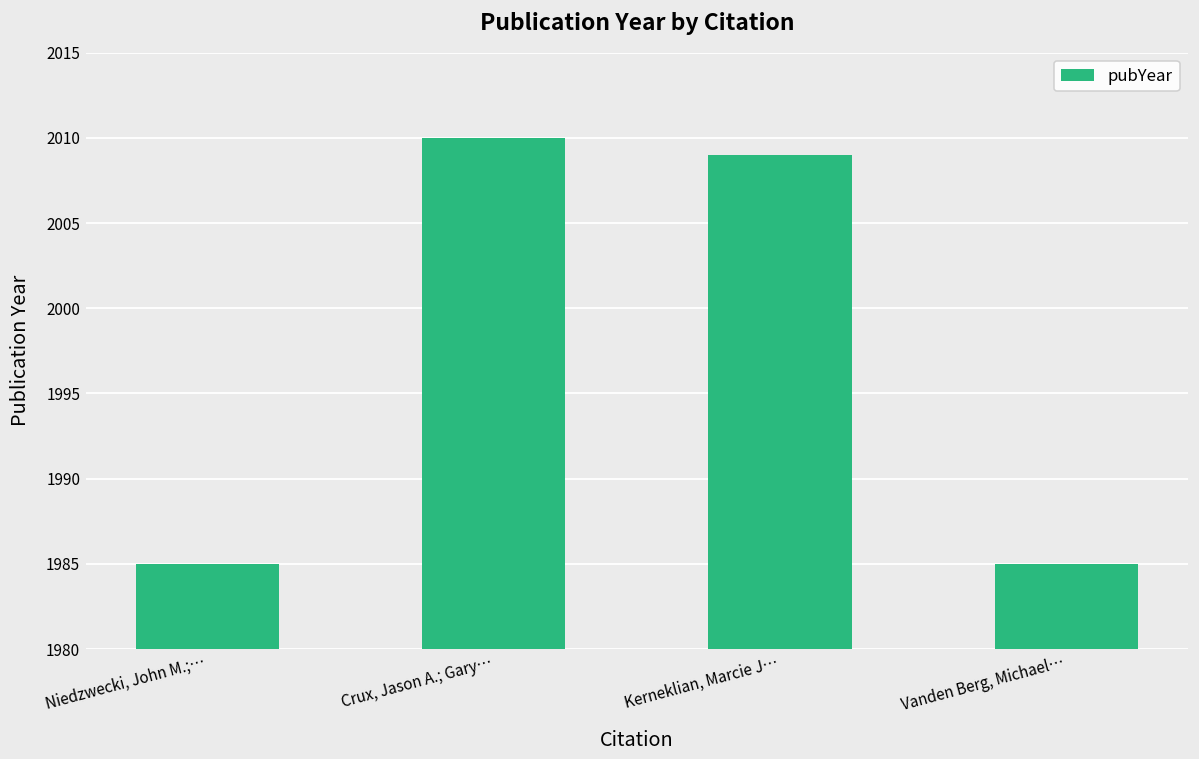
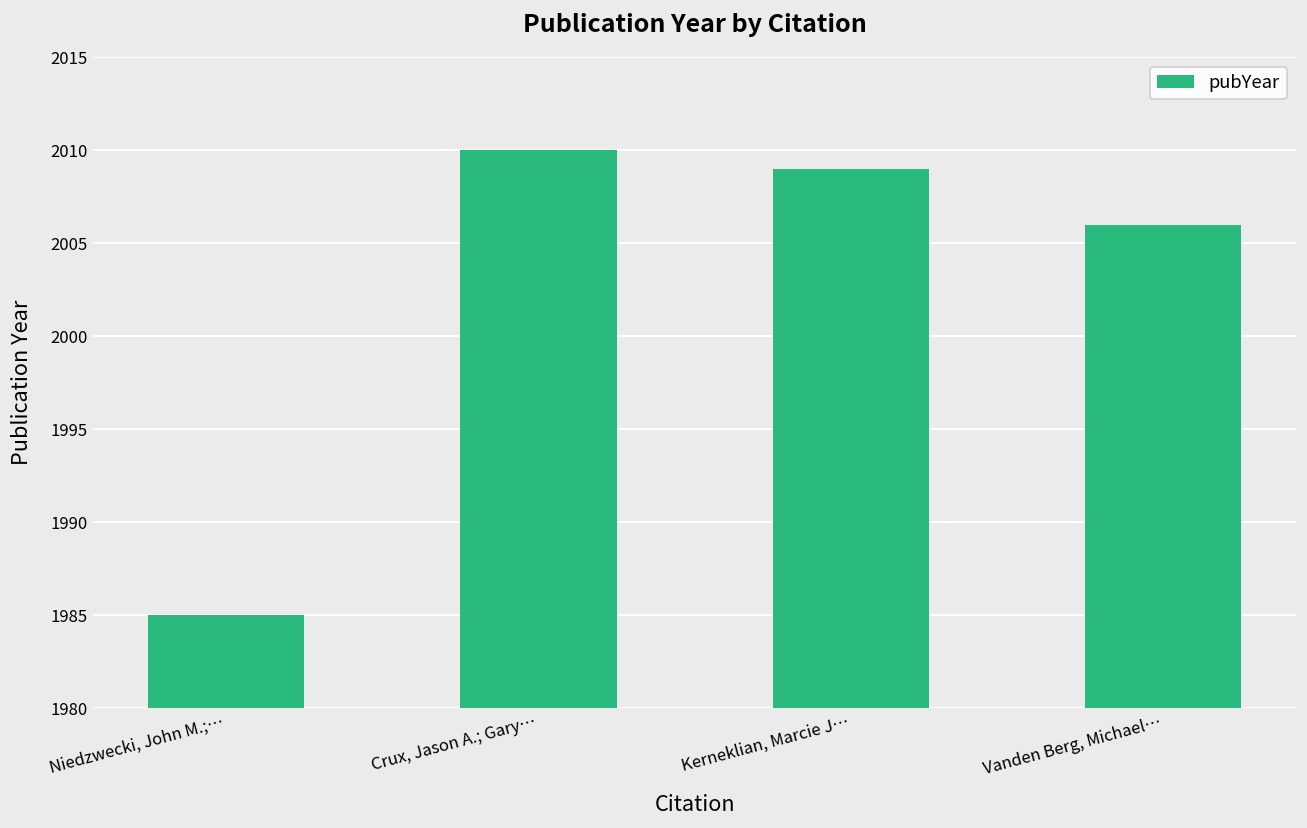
Vanden Berg, Michael…: 1985 -> 2006
